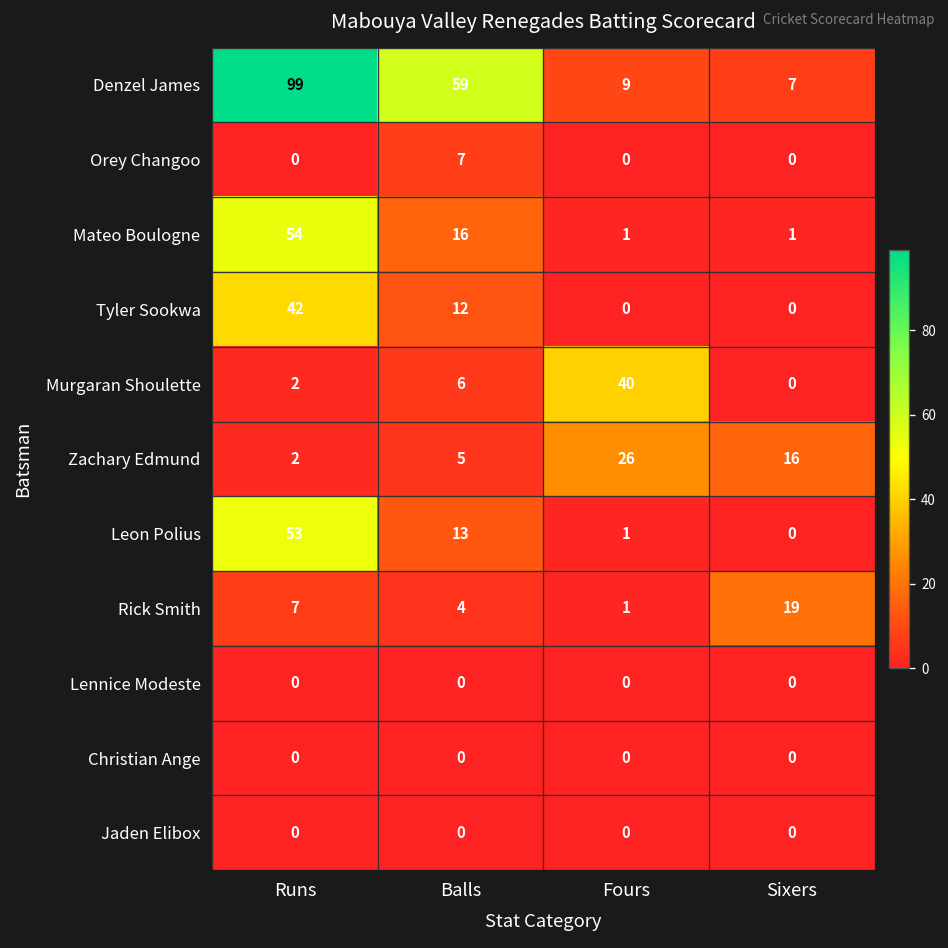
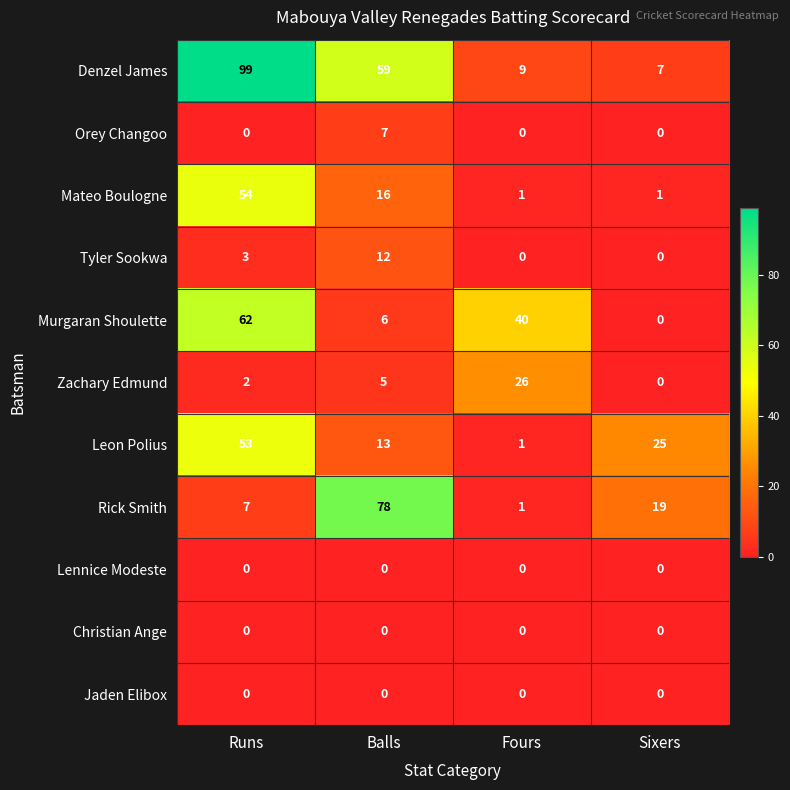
Tyler Sookwa, Runs: 42 -> 3
Murgaran Shoulette, Runs: 2 -> 62
Zachary Edmund, Sixers: 16 -> 0
Leon Polius, Sixers: 0 -> 25
Rick Smith, Balls: 4 -> 78
